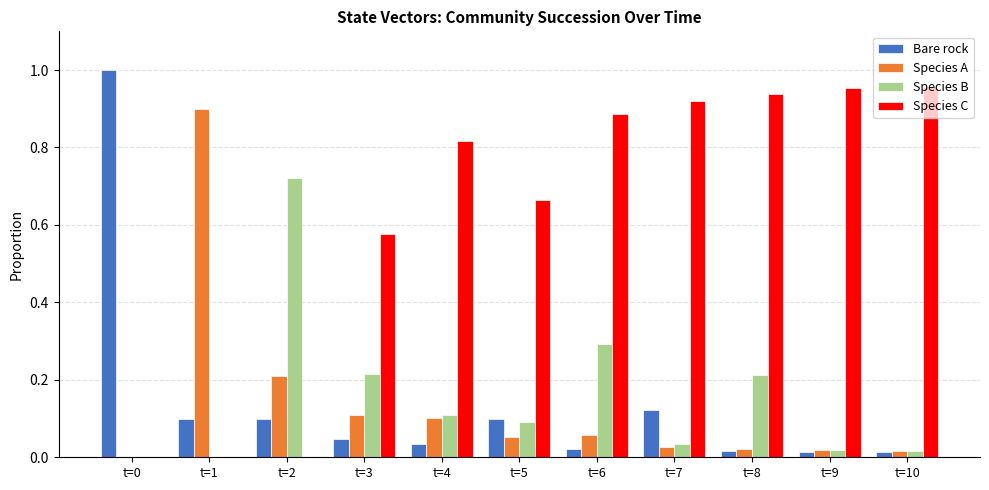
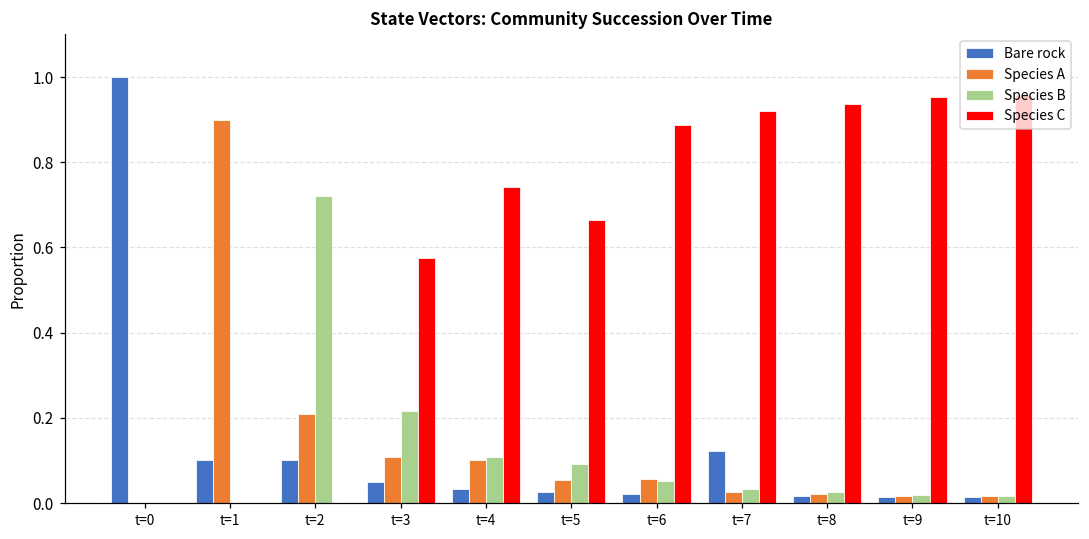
Species C, t=4: 0.82 -> 0.74
Bare rock, t=5: 0.10 -> 0.03
Species B, t=6: 0.29 -> 0.05
Species B, t=8: 0.21 -> 0.02
